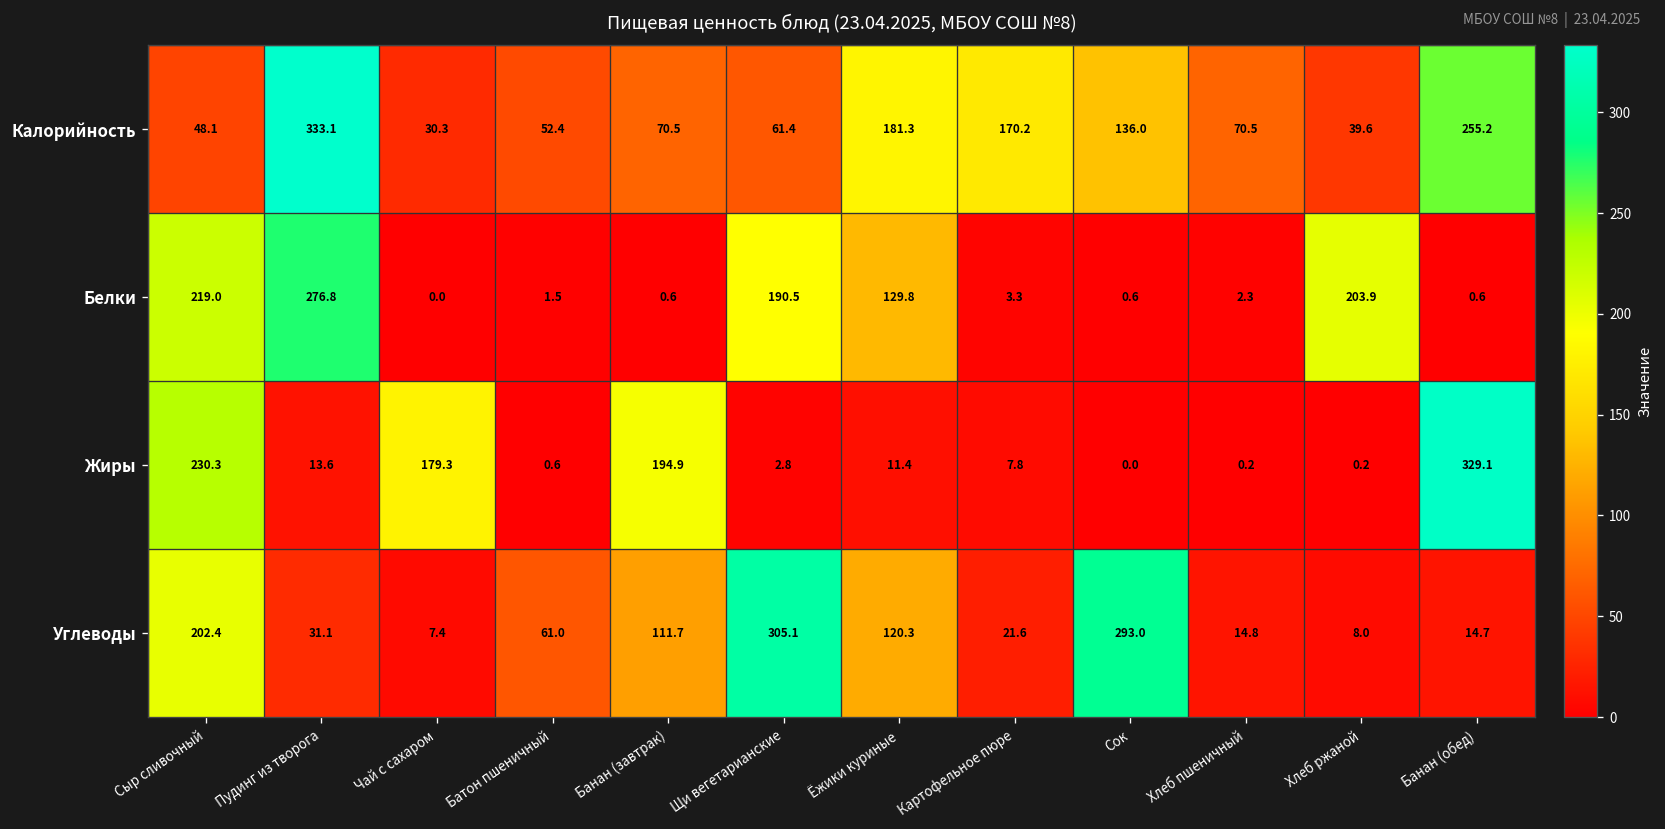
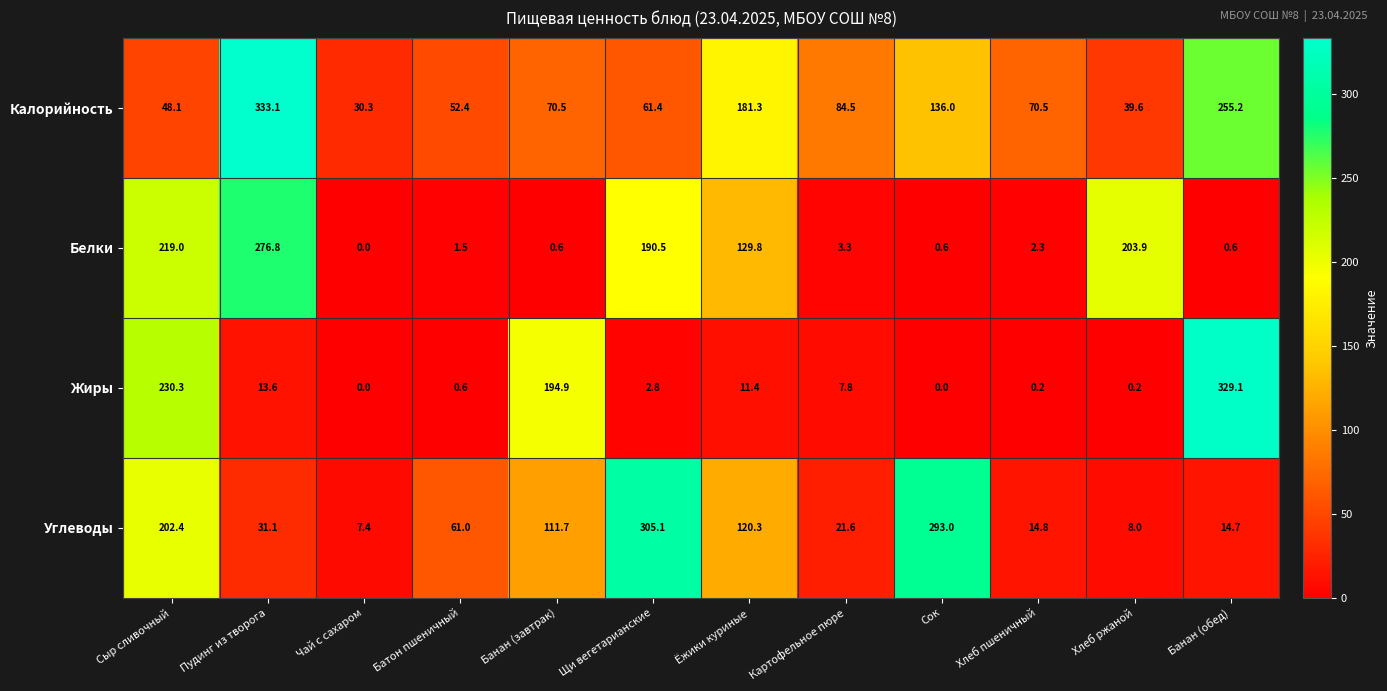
Калорийность, Картофельное пюре: 170.2 -> 84.5
Жиры, Чай с сахаром: 179.3 -> 0.0
